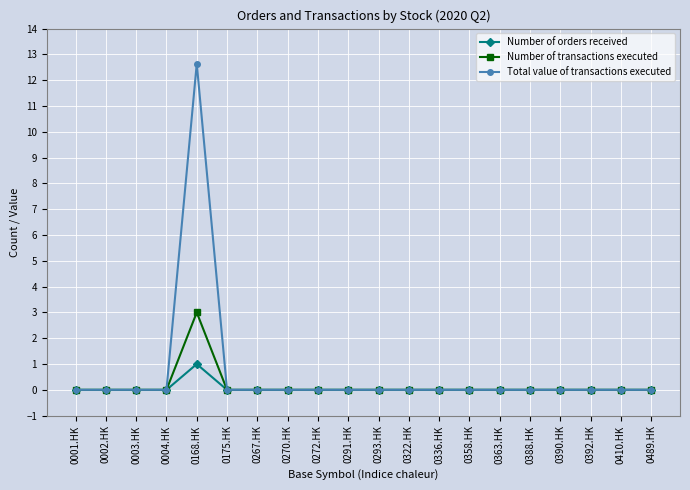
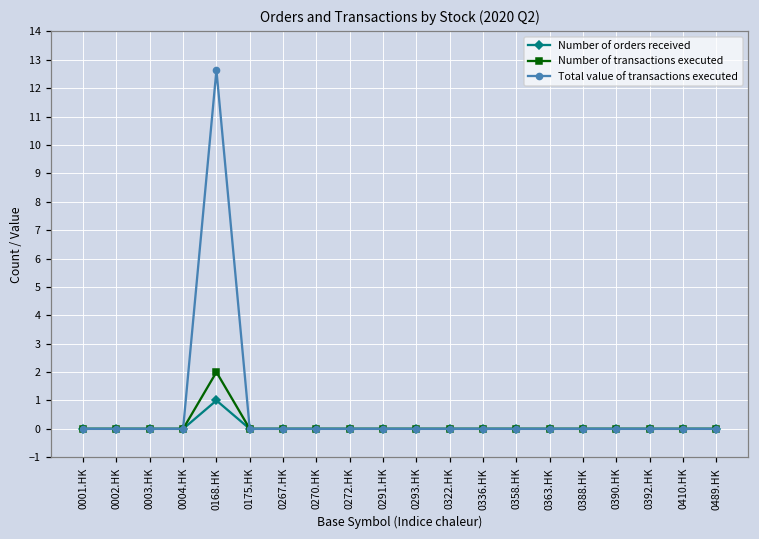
Number of transactions executed, 0168.HK: 3 -> 2
